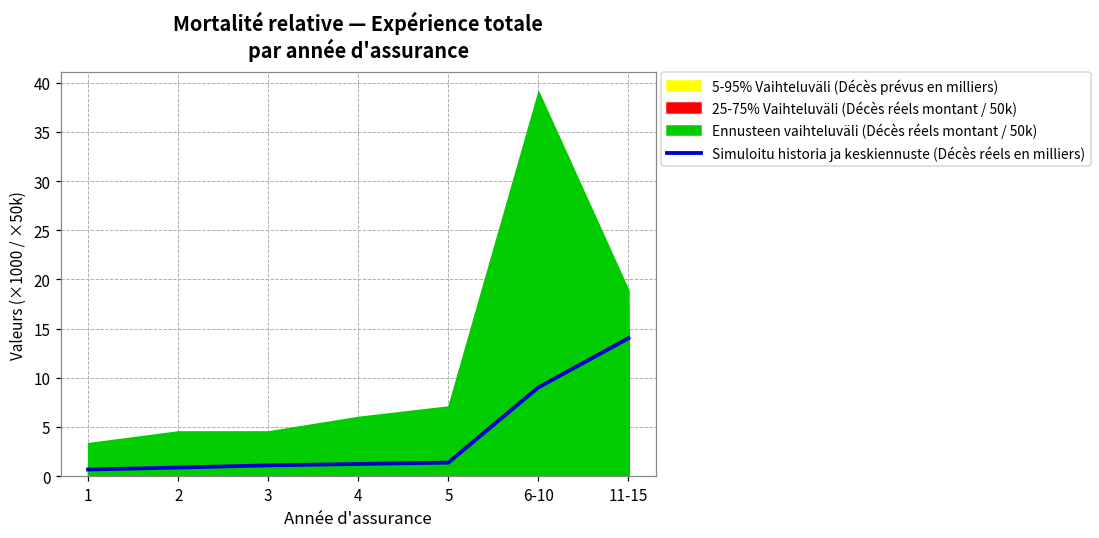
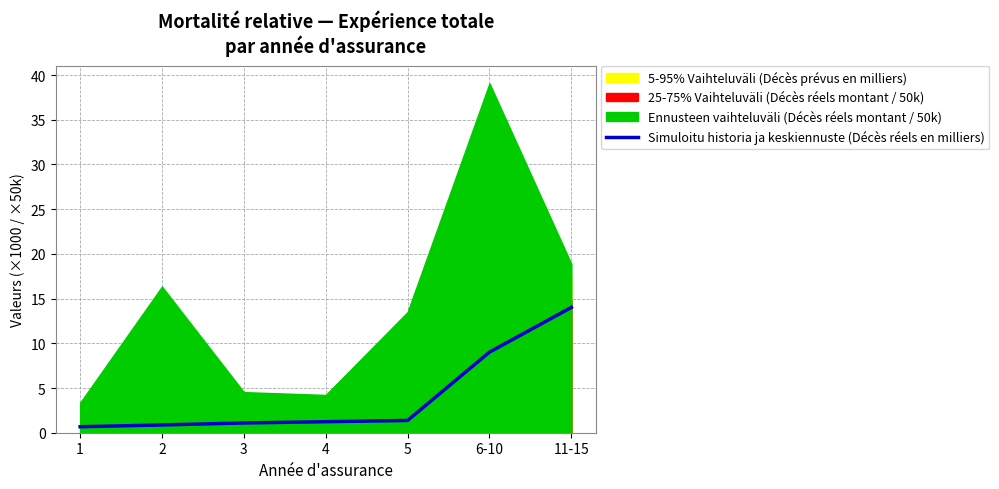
Ennusteen vaihteluväli (Décès réels montant / 50k), 2: 5 -> 16
Ennusteen vaihteluväli (Décès réels montant / 50k), 4: 6 -> 4
Ennusteen vaihteluväli (Décès réels montant / 50k), 5: 7 -> 13
